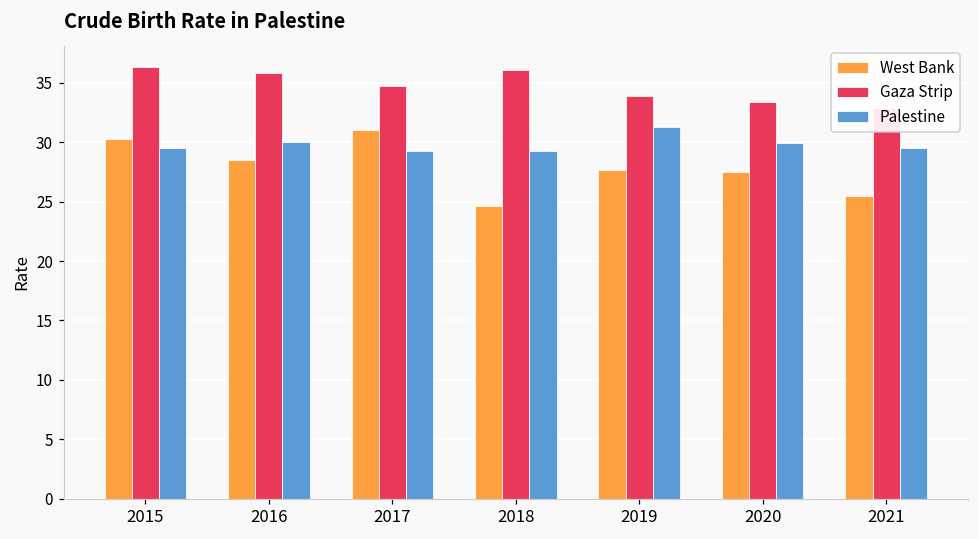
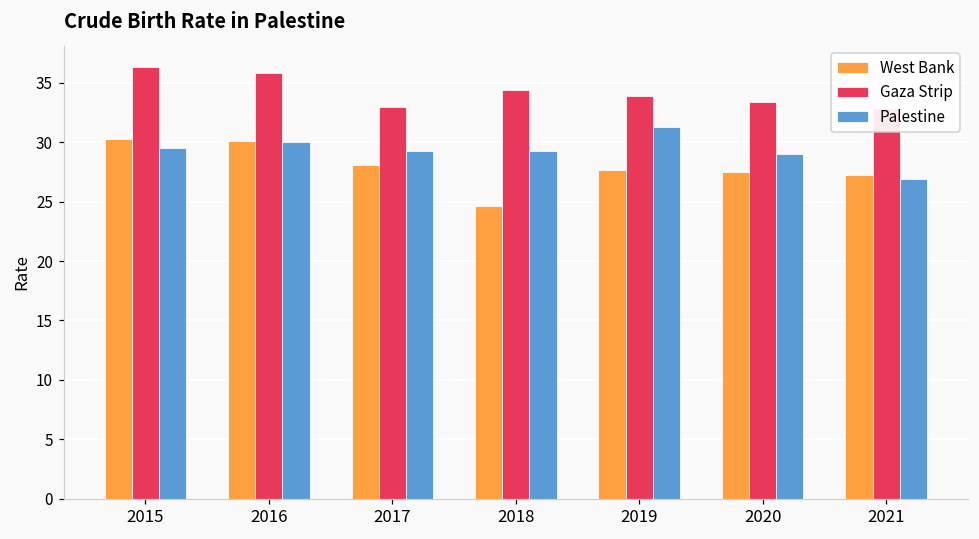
West Bank, 2016: 28.5 -> 30.1
West Bank, 2017: 31.0 -> 28.1
Gaza Strip, 2017: 34.7 -> 33.0
Gaza Strip, 2018: 36.1 -> 34.4
Palestine, 2020: 29.9 -> 29.0
West Bank, 2021: 25.5 -> 27.2
Palestine, 2021: 29.5 -> 26.9
